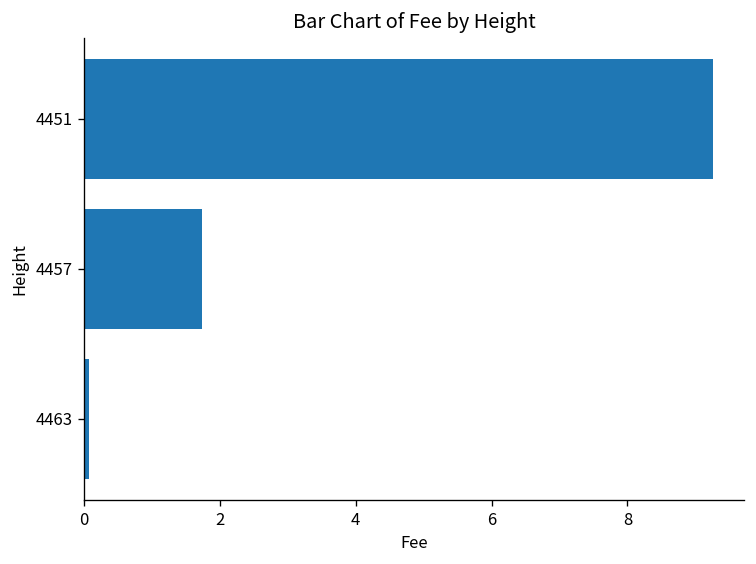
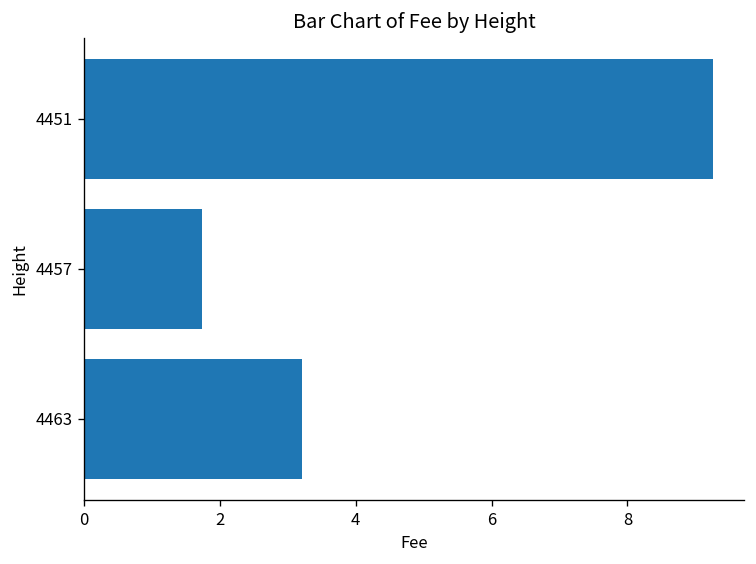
4463: 0.1 -> 3.2
